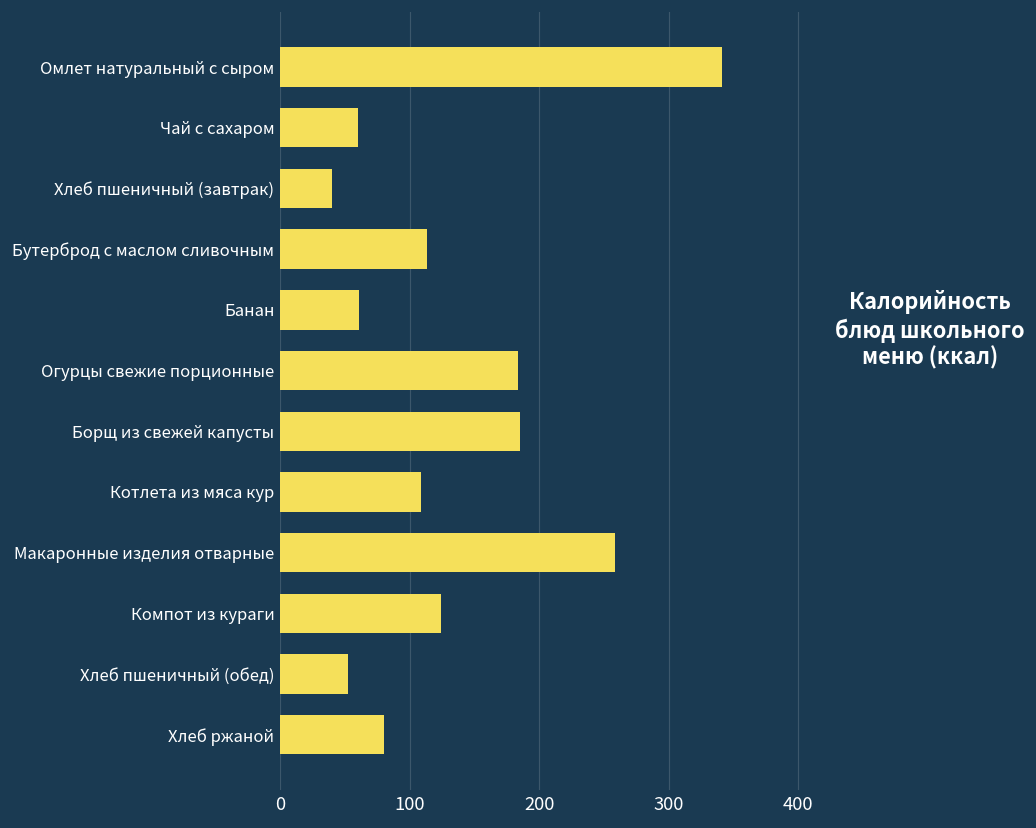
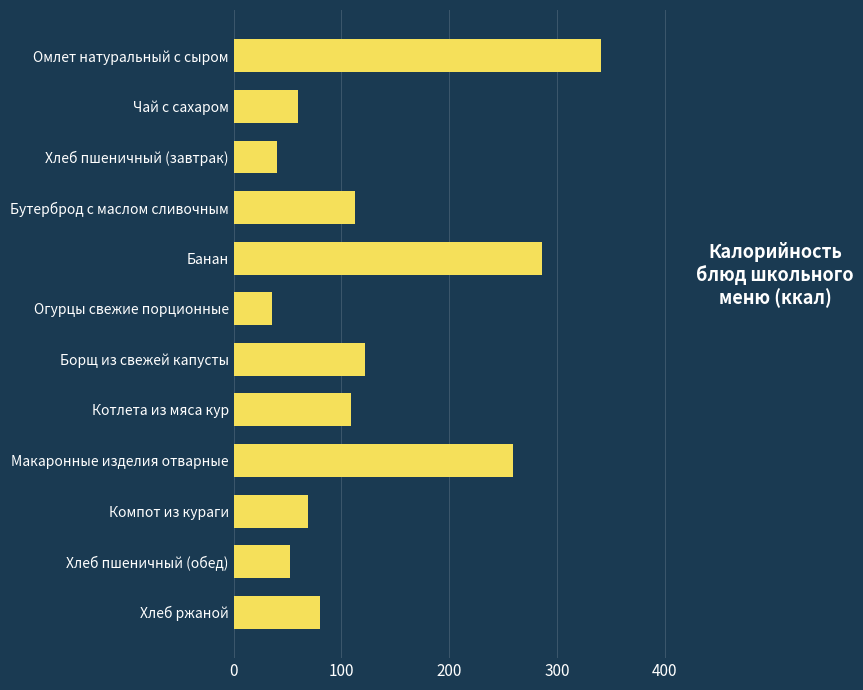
Банан: 61 -> 286
Огурцы свежие порционные: 184 -> 36
Борщ из свежей капусты: 185 -> 122
Компот из кураги: 124 -> 69
